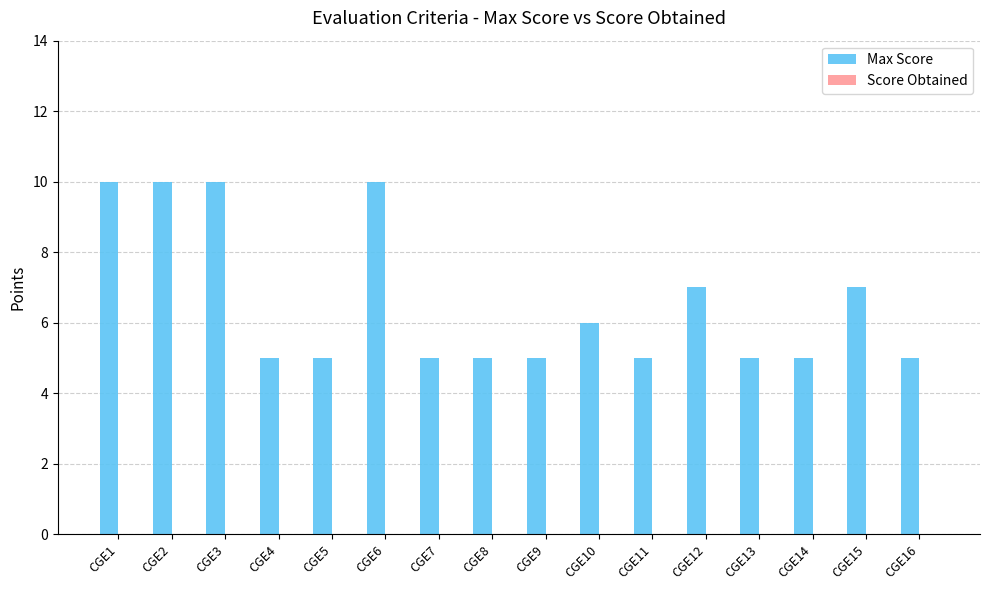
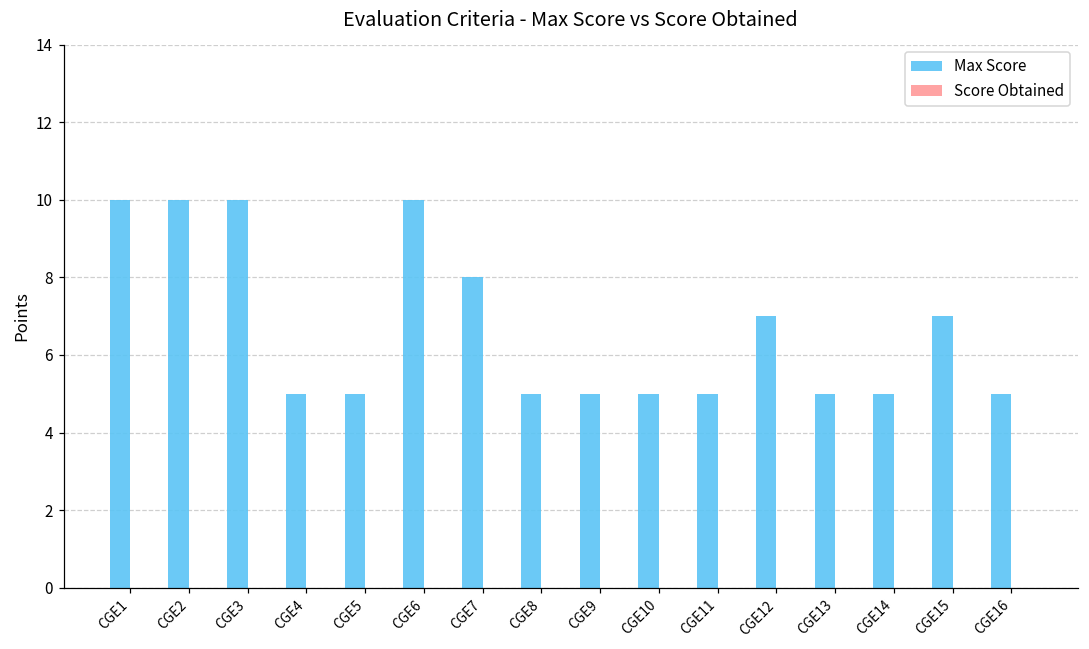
Max Score, CGE7: 5 -> 8
Max Score, CGE10: 6 -> 5
